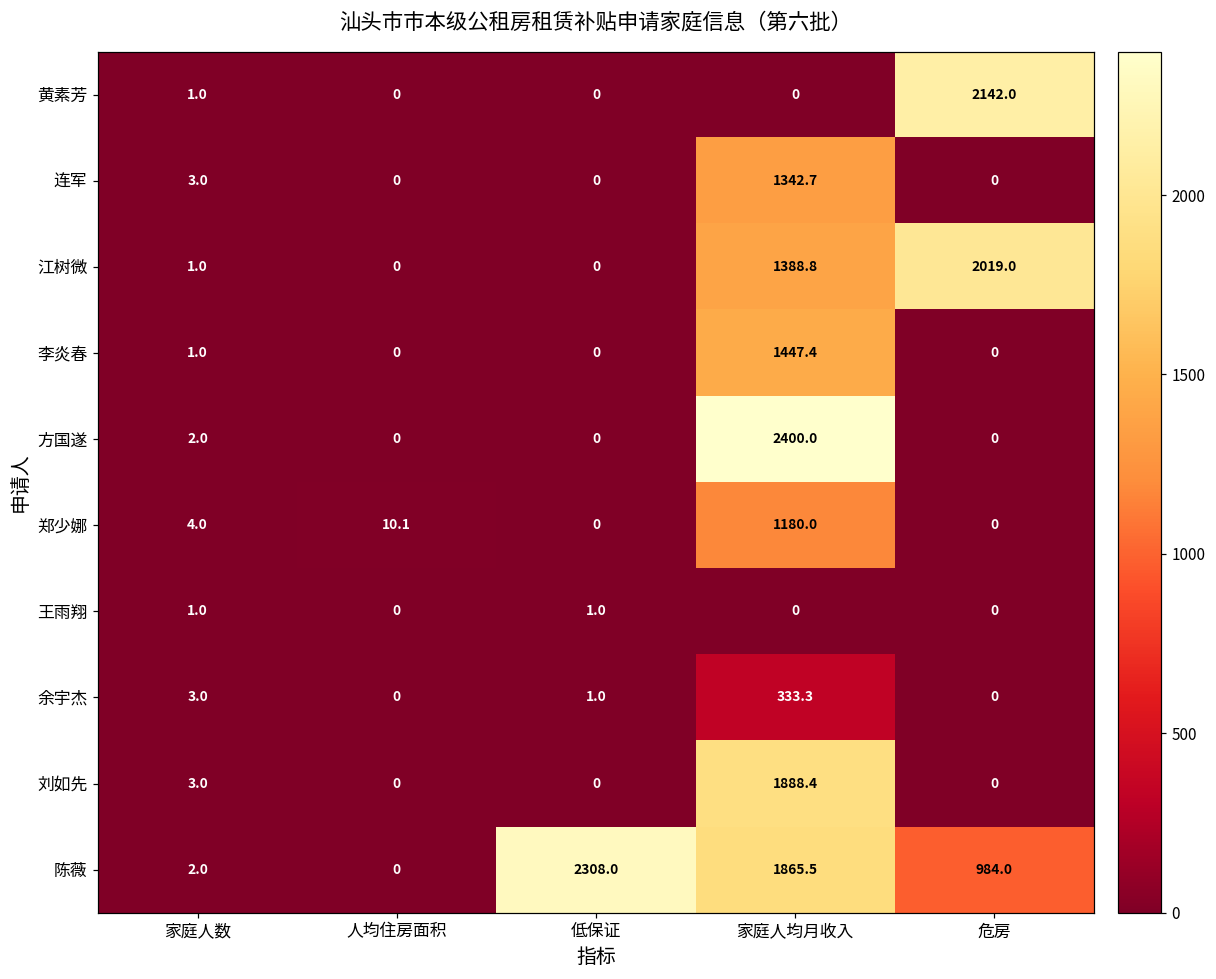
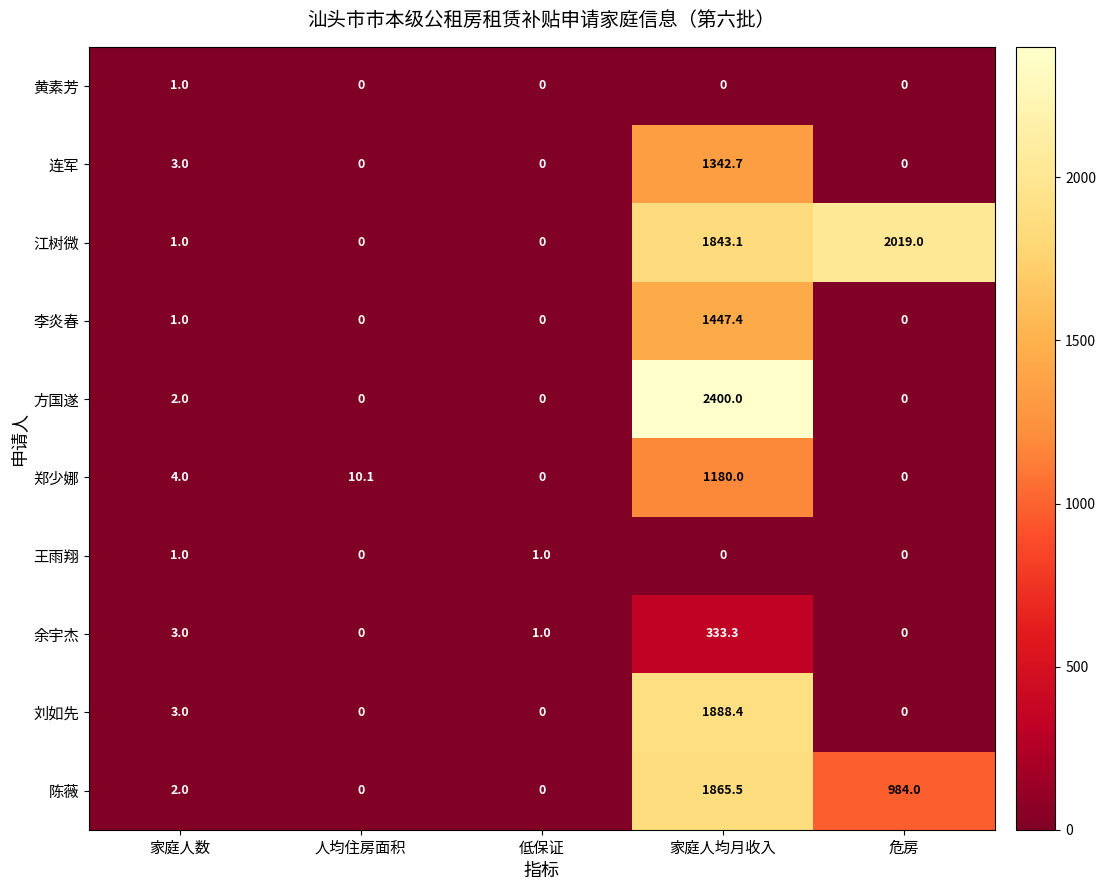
黄素芳, 危房: 2142.0 -> 0
江树微, 家庭人均月收入: 1388.8 -> 1843.1
陈薇, 低保证: 2308.0 -> 0
